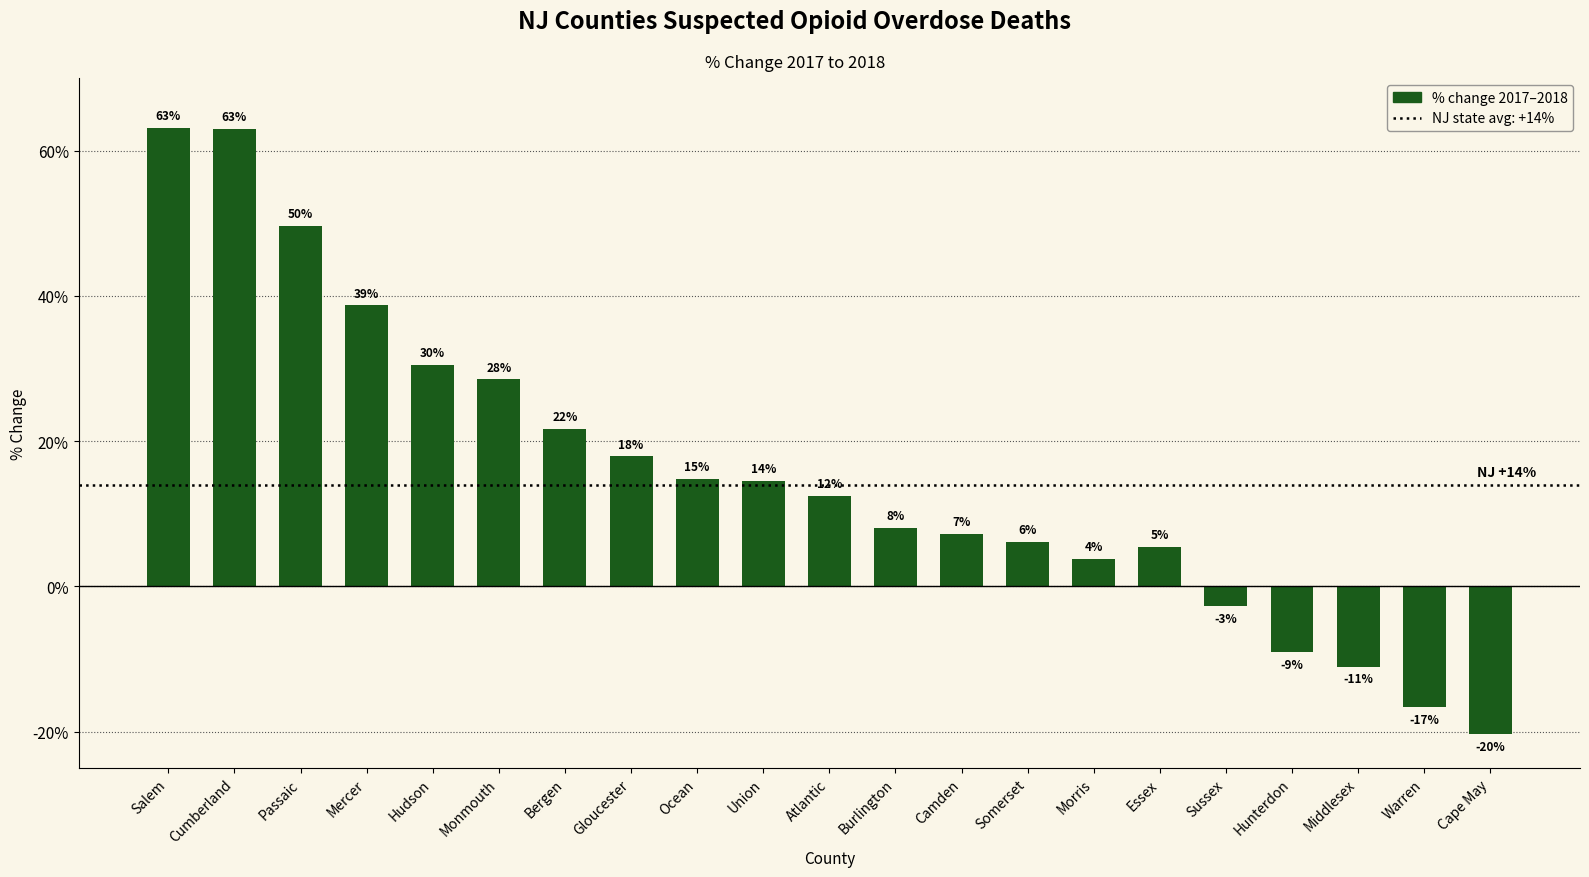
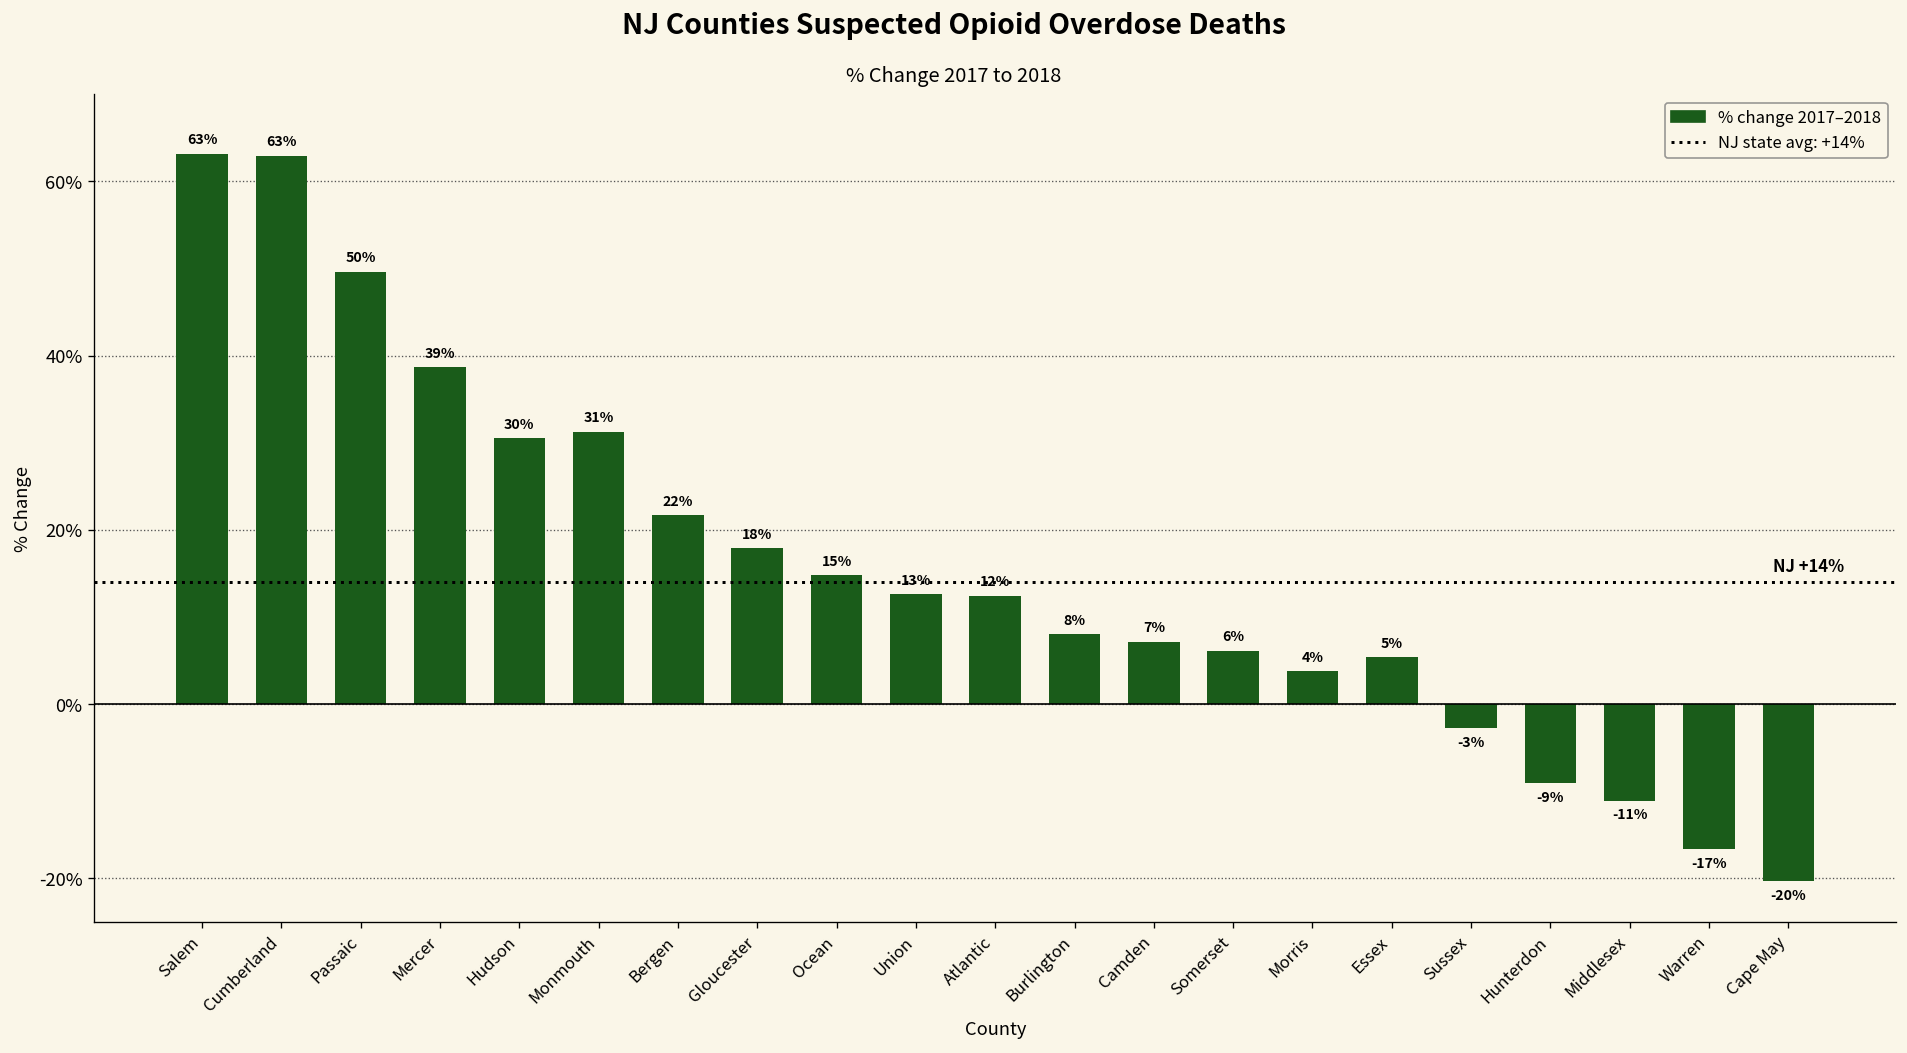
Monmouth: 28% -> 31%
Union: 14% -> 13%
